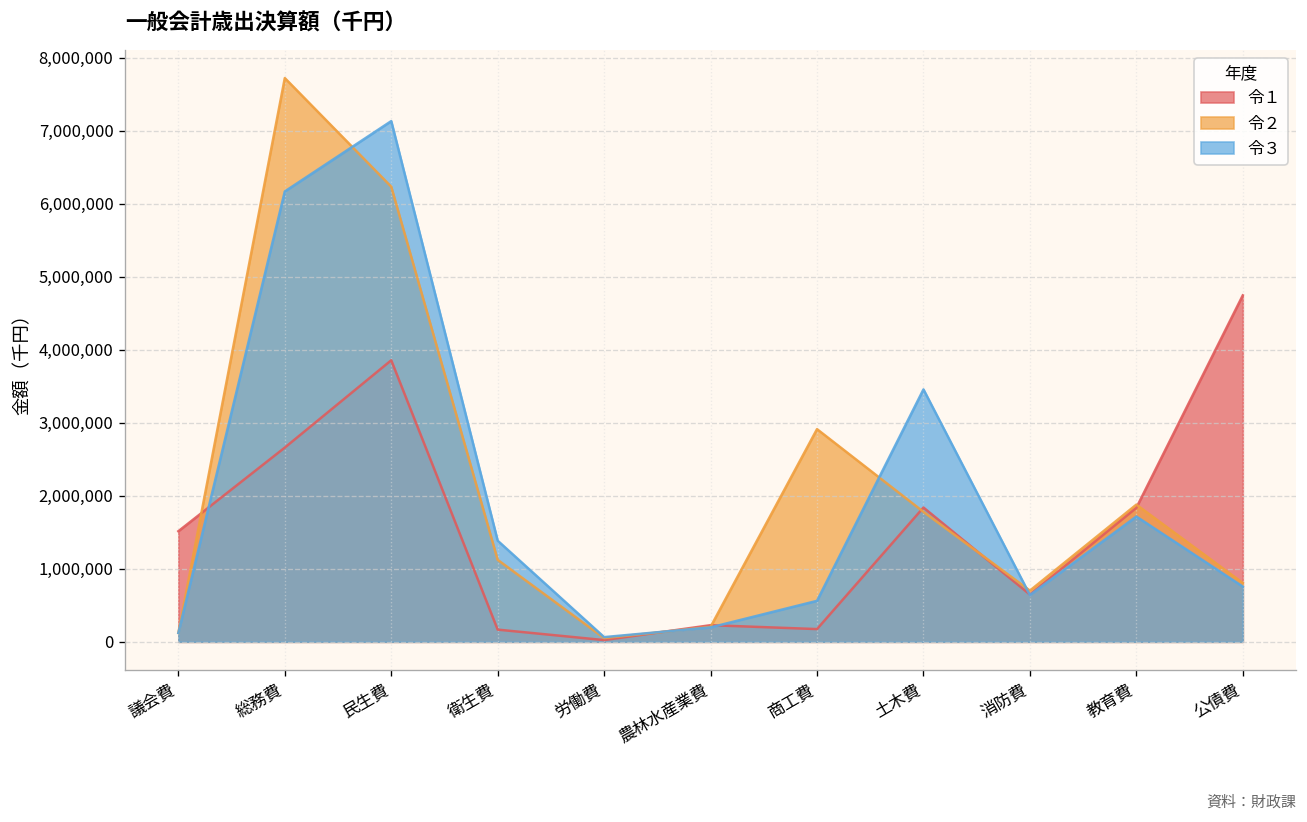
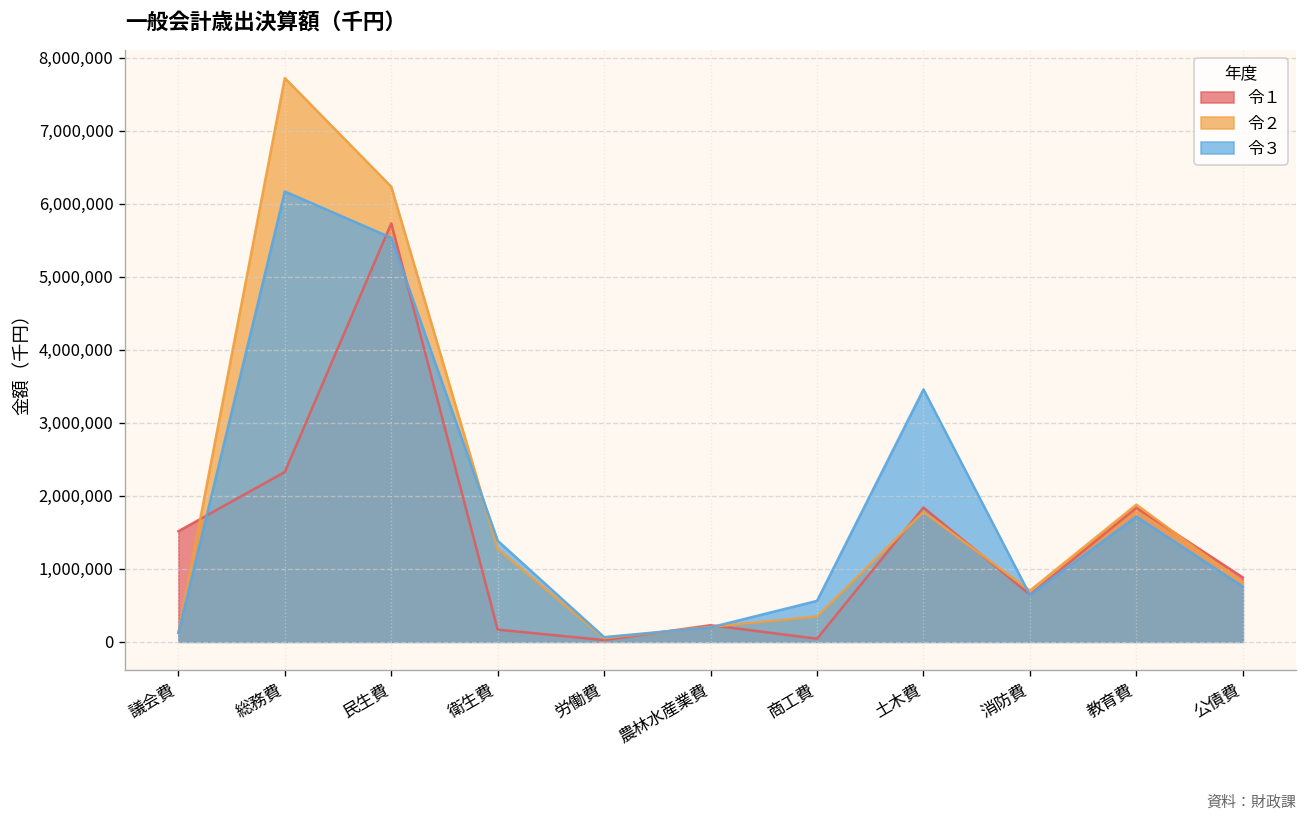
令１, 総務費: 2,700,000 -> 2,300,000
令１, 民生費: 3,900,000 -> 5,700,000
令３, 民生費: 7,100,000 -> 5,500,000
令２, 衛生費: 1,100,000 -> 1,300,000
令１, 商工費: 200,000 -> 0
令２, 商工費: 2,900,000 -> 300,000
令１, 公債費: 4,700,000 -> 900,000
